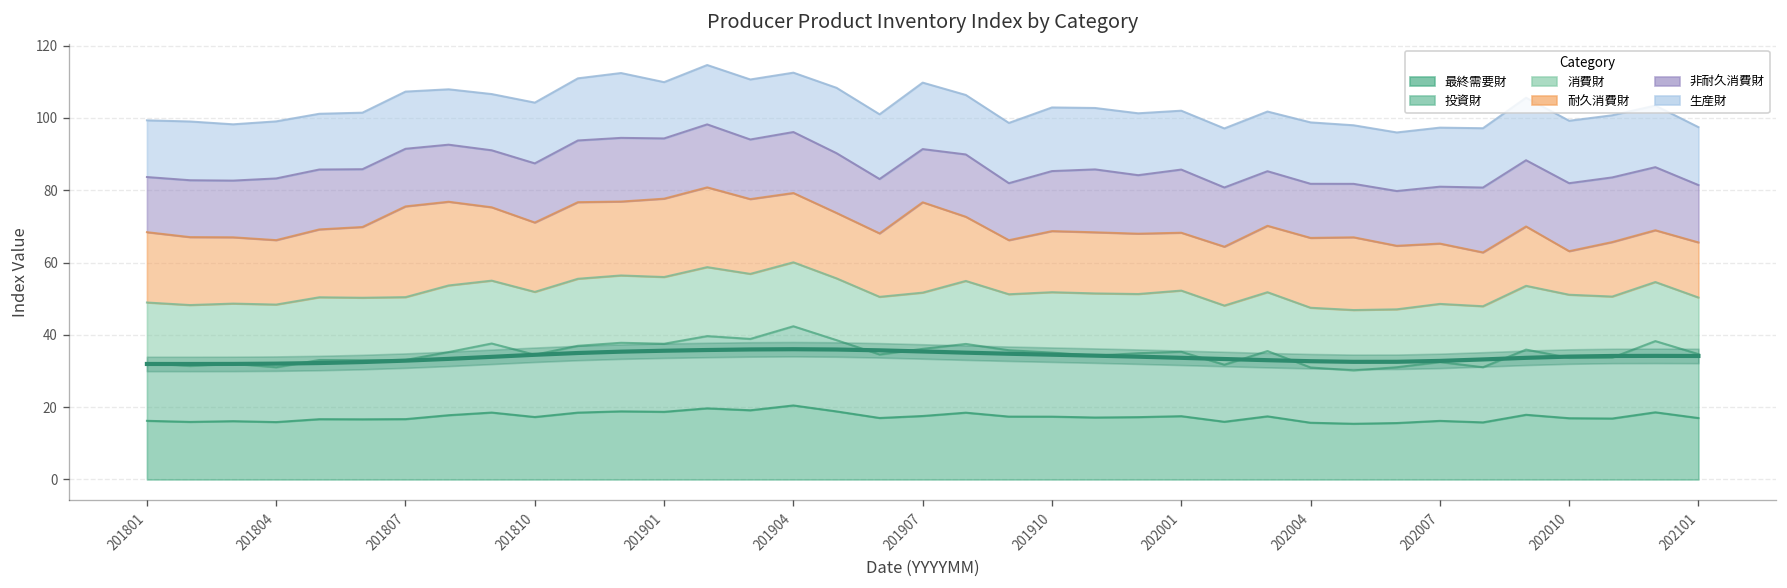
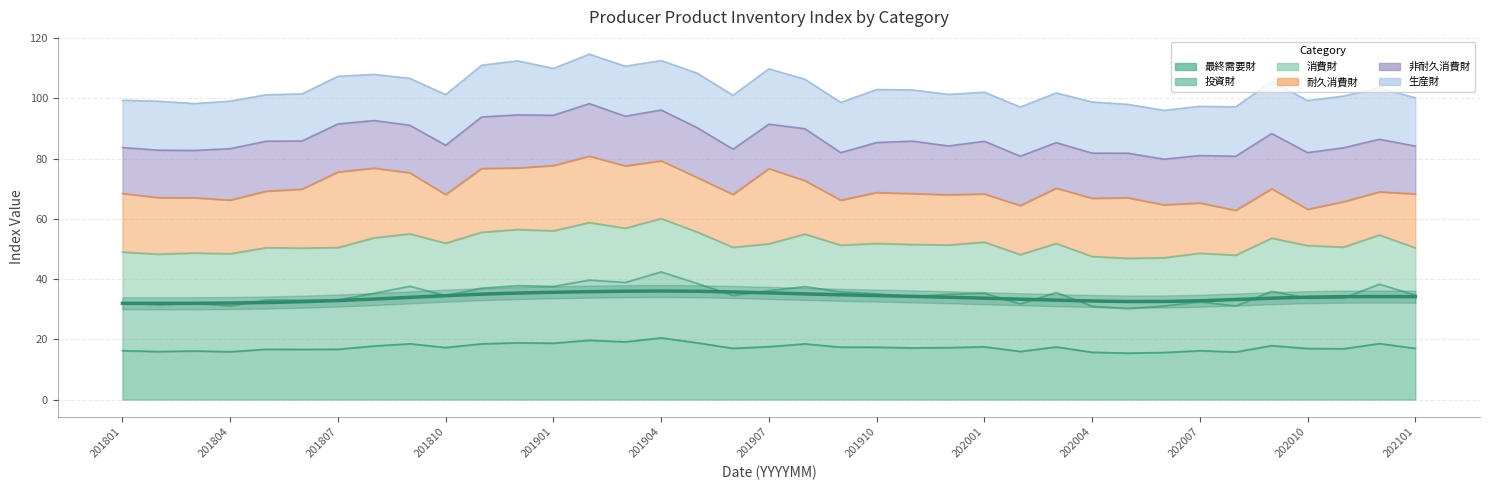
耐久消費財, 201810: 19 -> 16
耐久消費財, 202101: 15 -> 18
